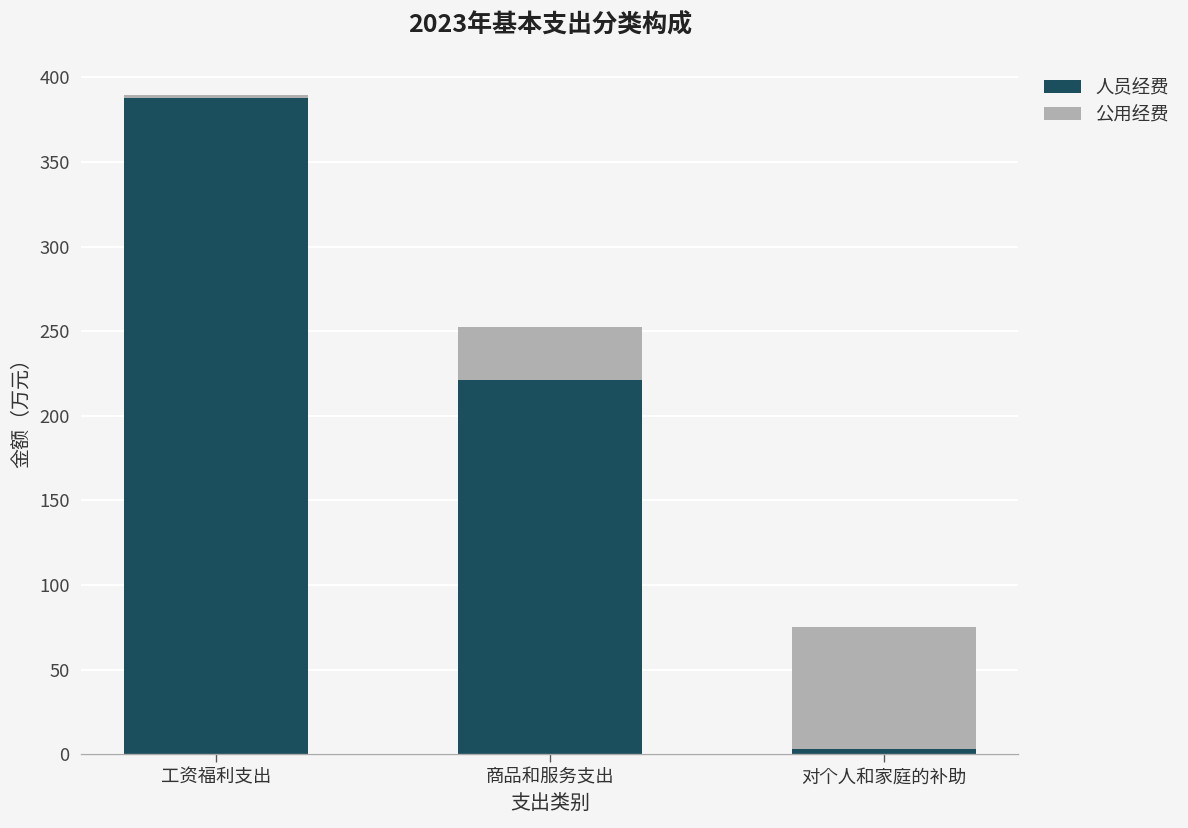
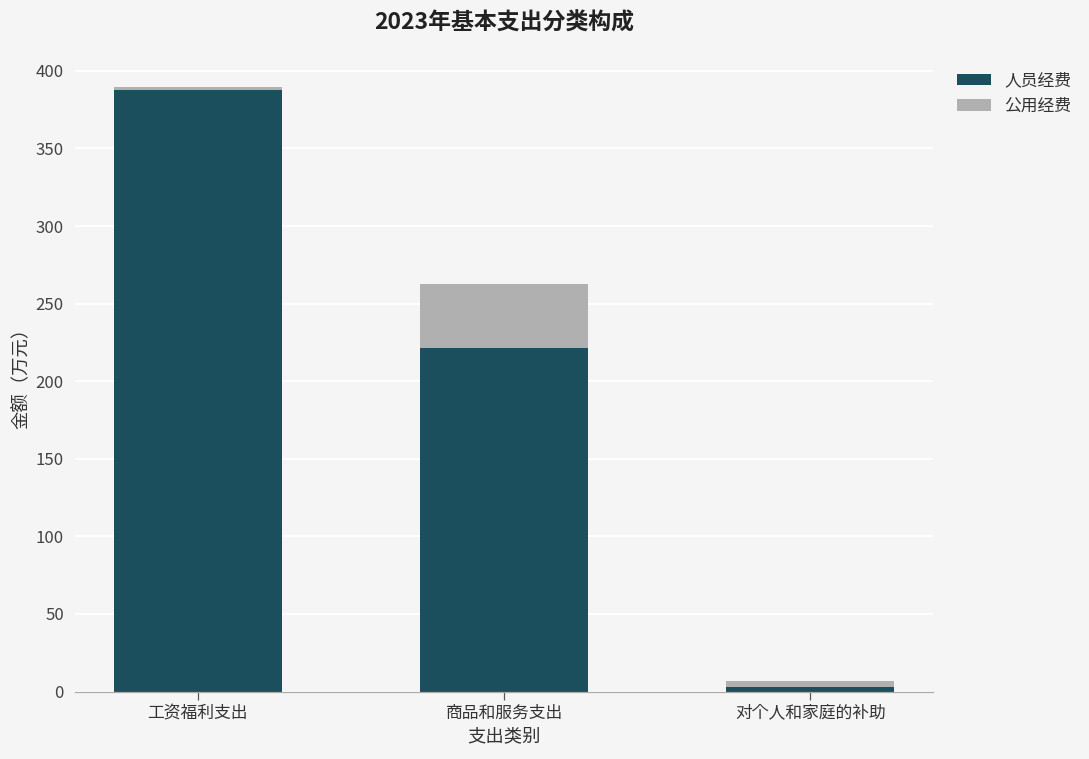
公用经费, 商品和服务支出: 31 -> 41
公用经费, 对个人和家庭的补助: 72 -> 4
